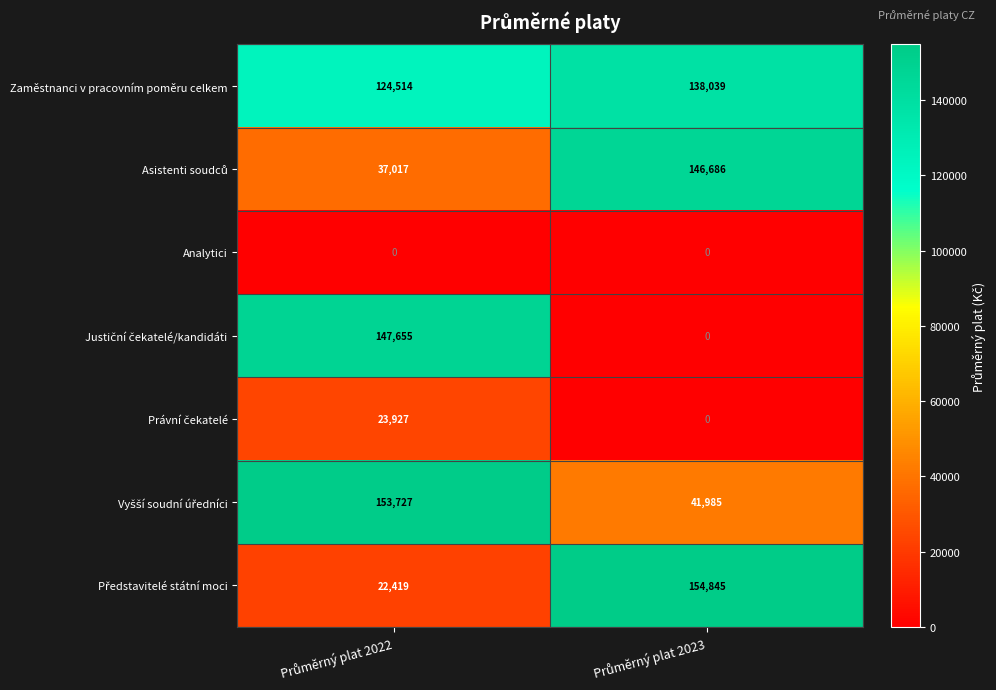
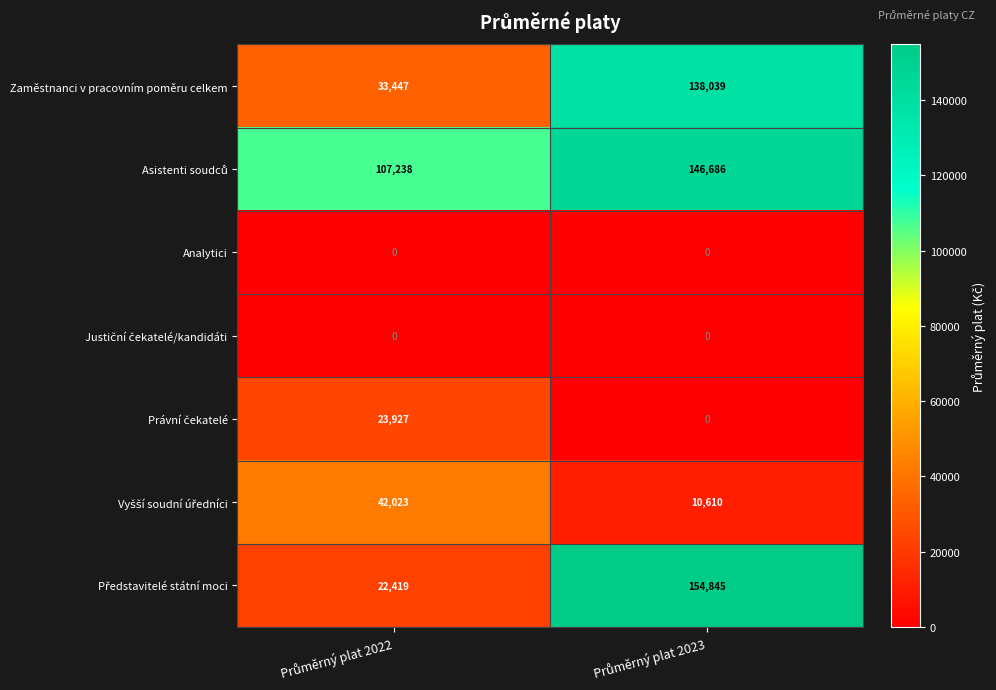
Zaměstnanci v pracovním poměru celkem, Průměrný plat 2022: 124,514 -> 33,447
Asistenti soudců, Průměrný plat 2022: 37,017 -> 107,238
Justiční čekatelé/kandidáti, Průměrný plat 2022: 147,655 -> 0
Vyšší soudní úředníci, Průměrný plat 2022: 153,727 -> 42,023
Vyšší soudní úředníci, Průměrný plat 2023: 41,985 -> 10,610
